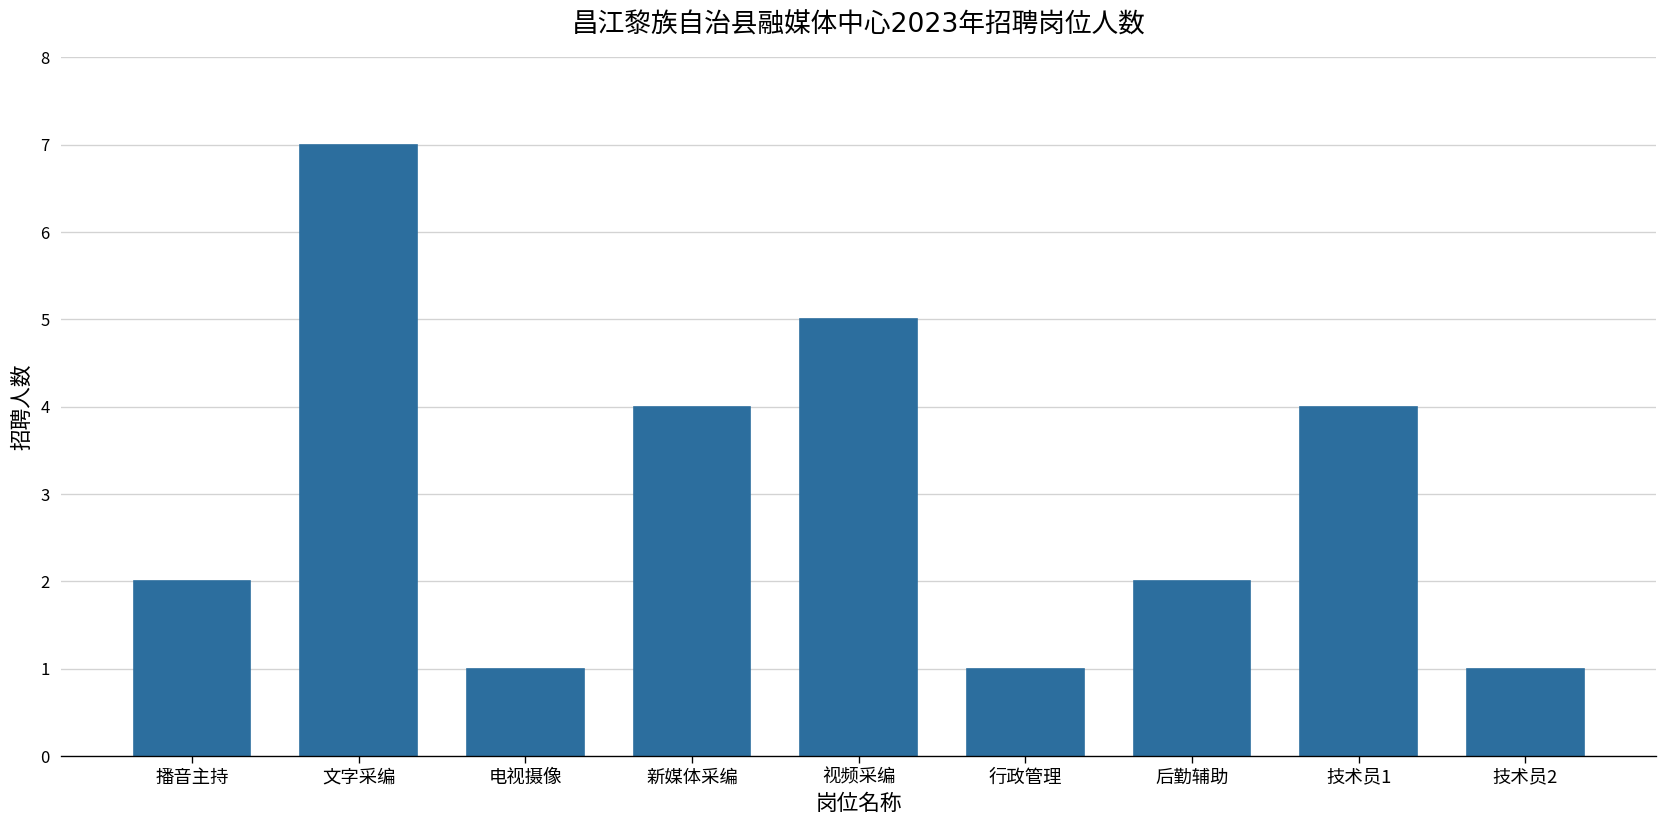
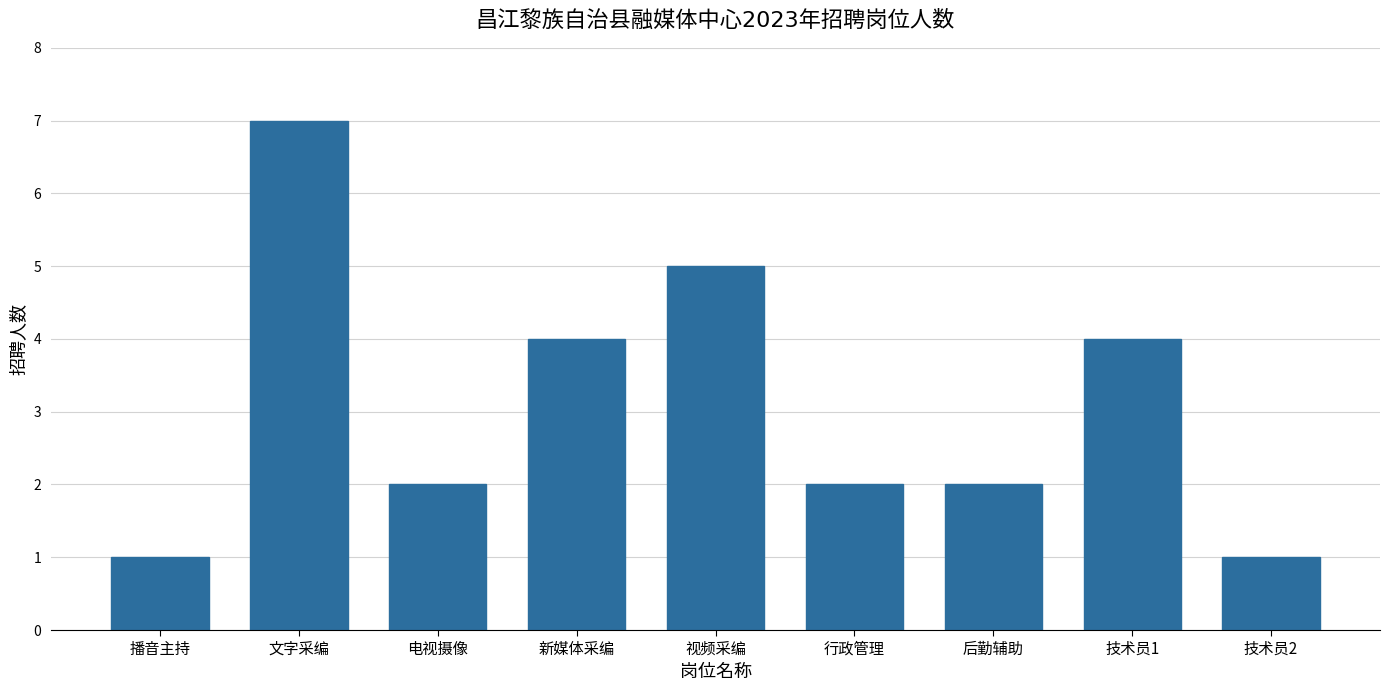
播音主持: 2 -> 1
电视摄像: 1 -> 2
行政管理: 1 -> 2
